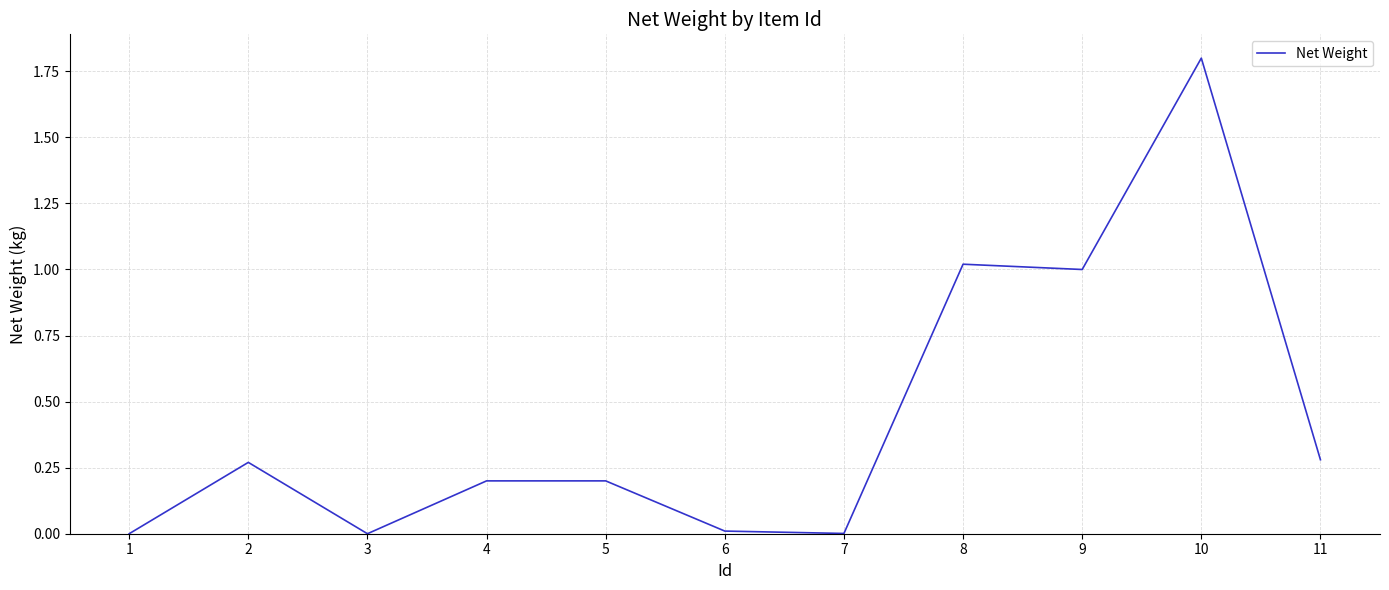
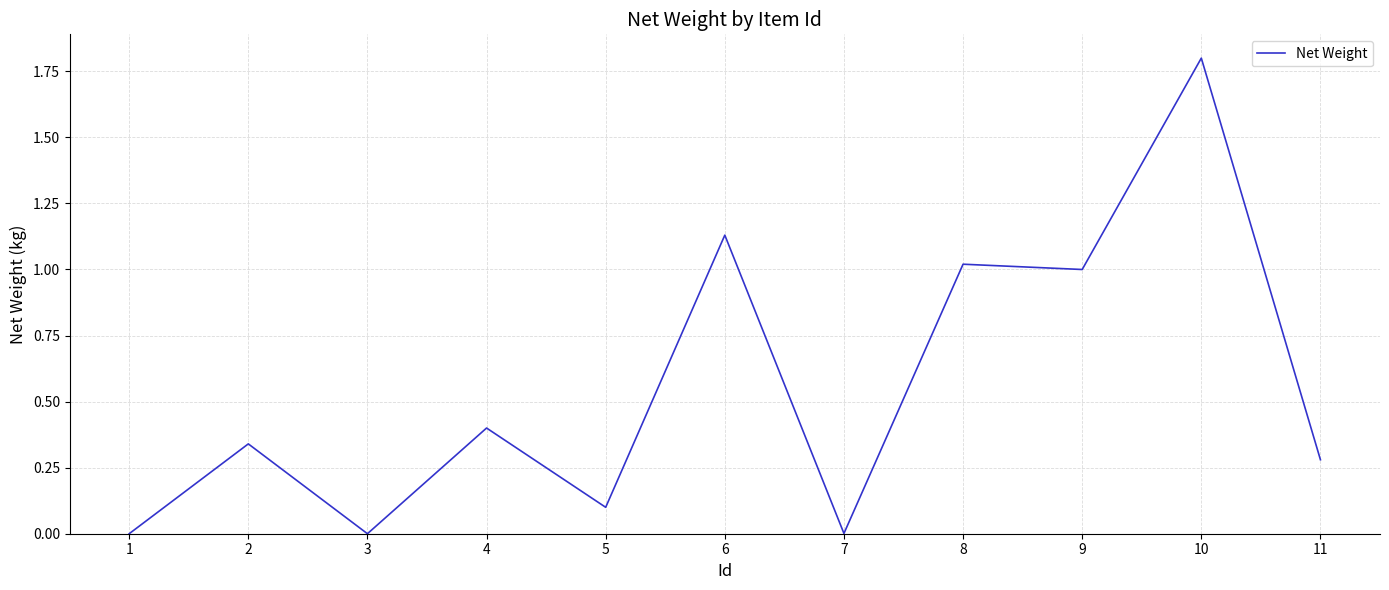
2: 0.27 -> 0.34
4: 0.2 -> 0.4
5: 0.2 -> 0.1
6: 0.01 -> 1.13
